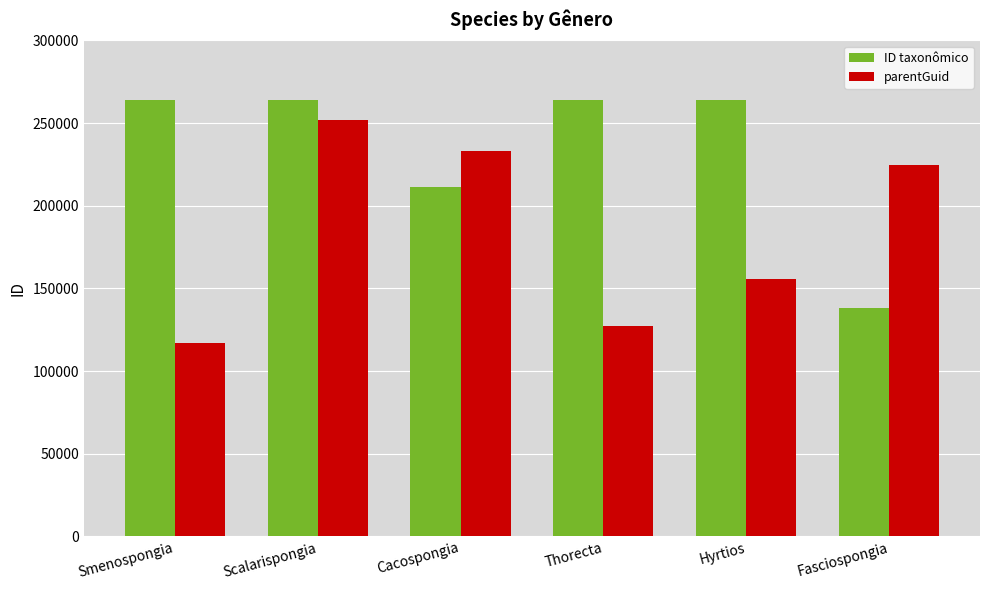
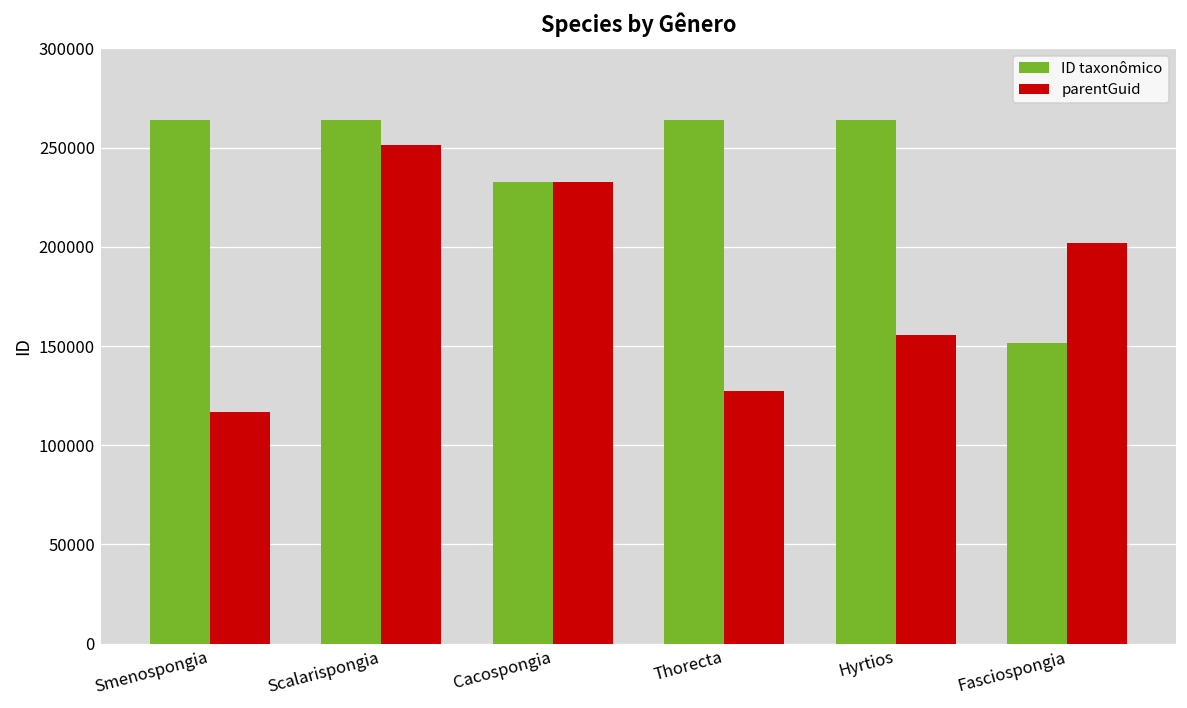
ID taxonômico, Cacospongia: 211000 -> 233000
ID taxonômico, Fasciospongia: 138000 -> 151000
parentGuid, Fasciospongia: 225000 -> 202000
